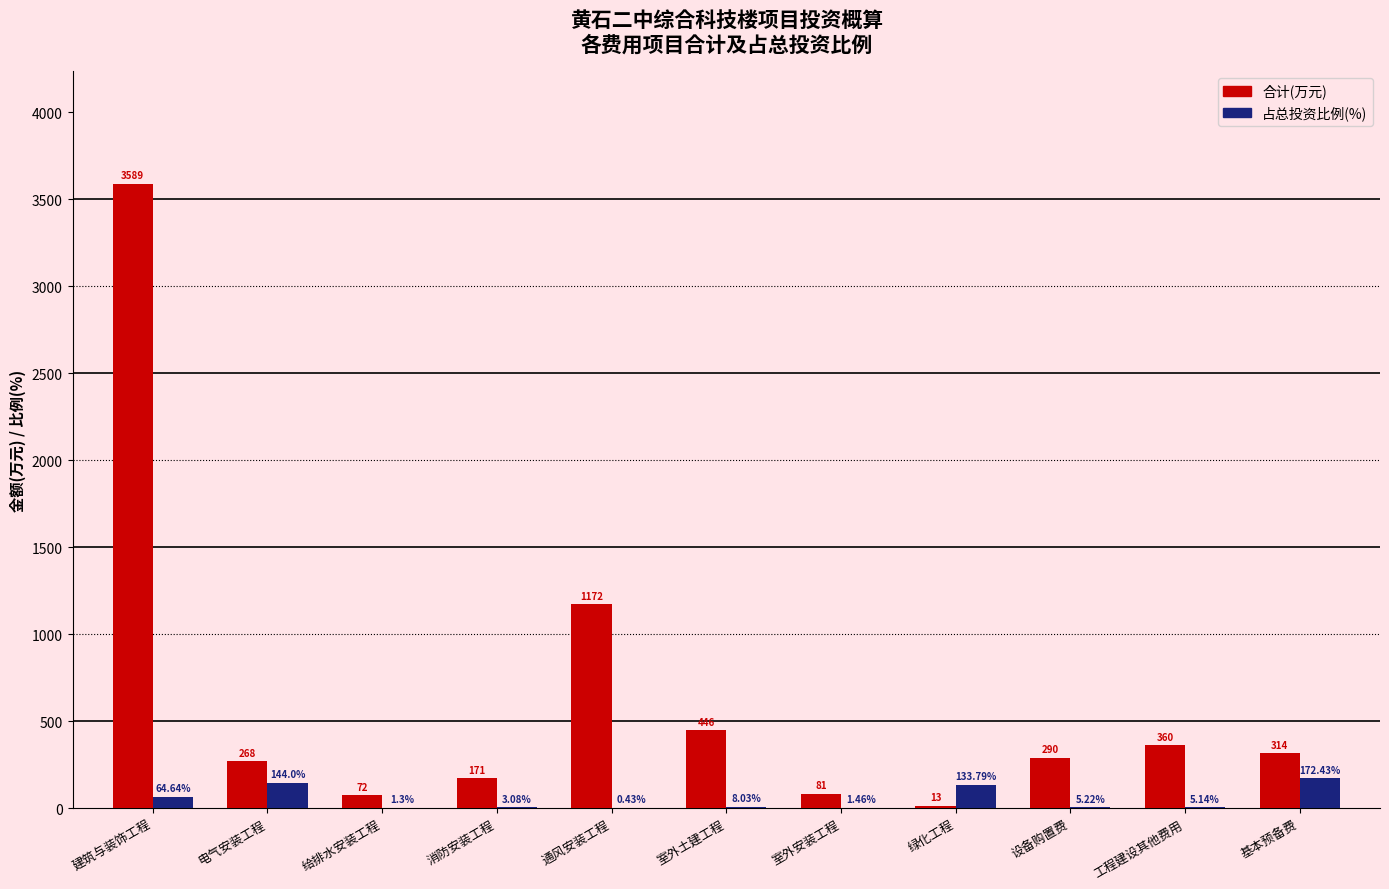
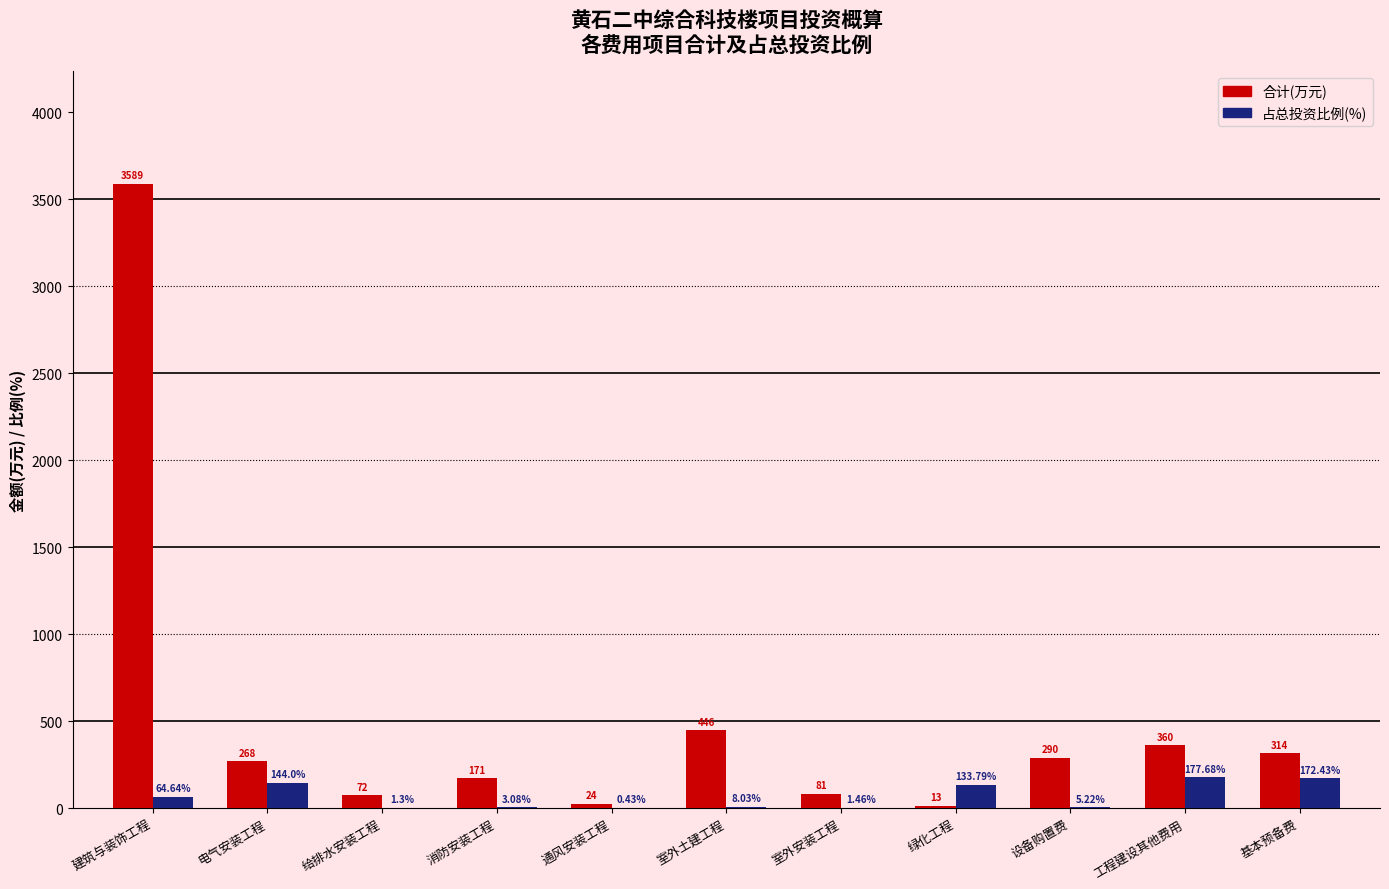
合计(万元), 通风安装工程: 1172 -> 24
占总投资比例(%), 工程建设其他费用: 5.14% -> 177.68%
